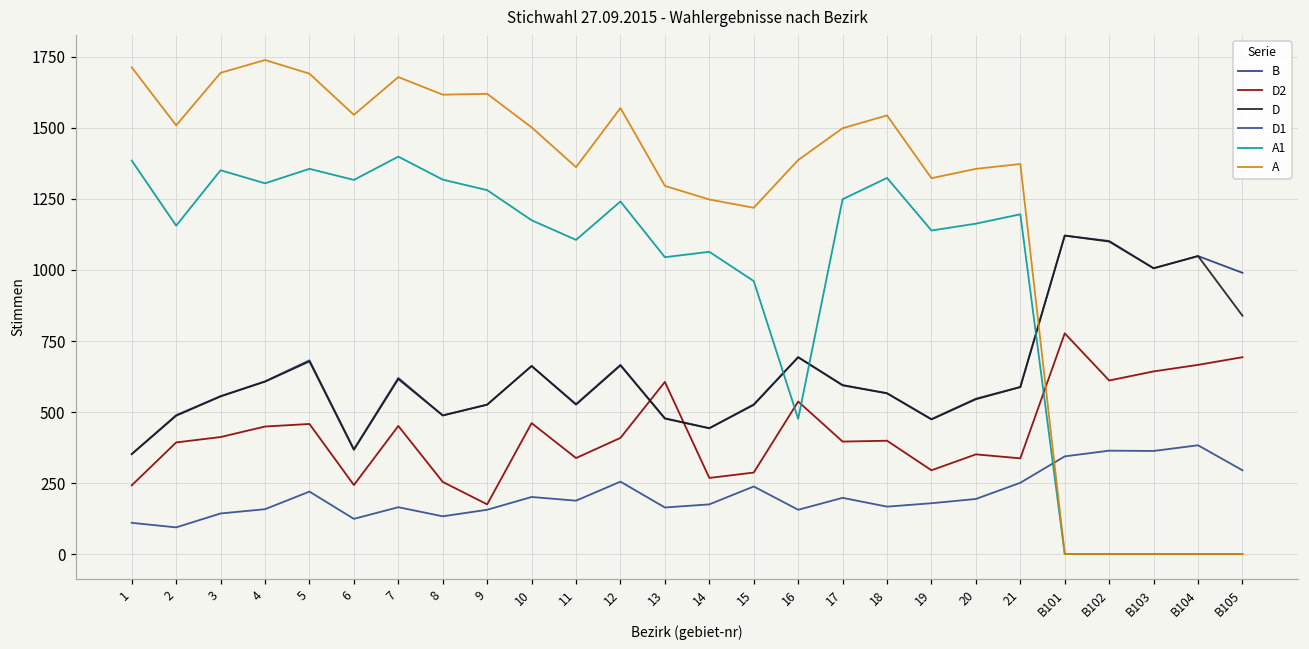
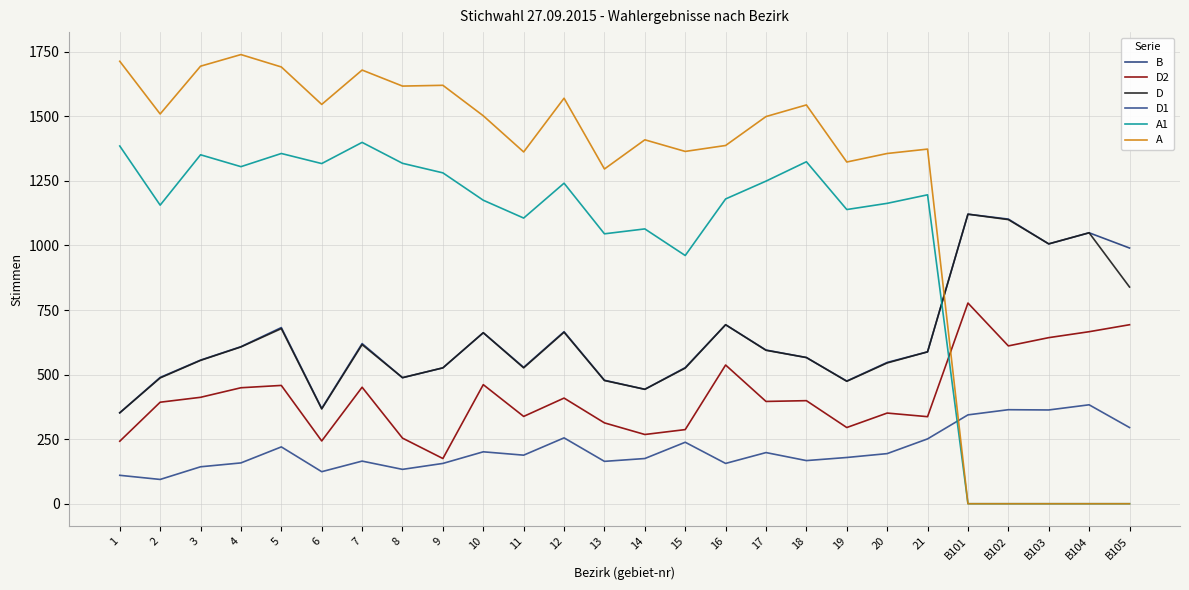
D2, 13: 610 -> 310
A, 14: 1250 -> 1410
A, 15: 1220 -> 1360
A1, 16: 480 -> 1180
